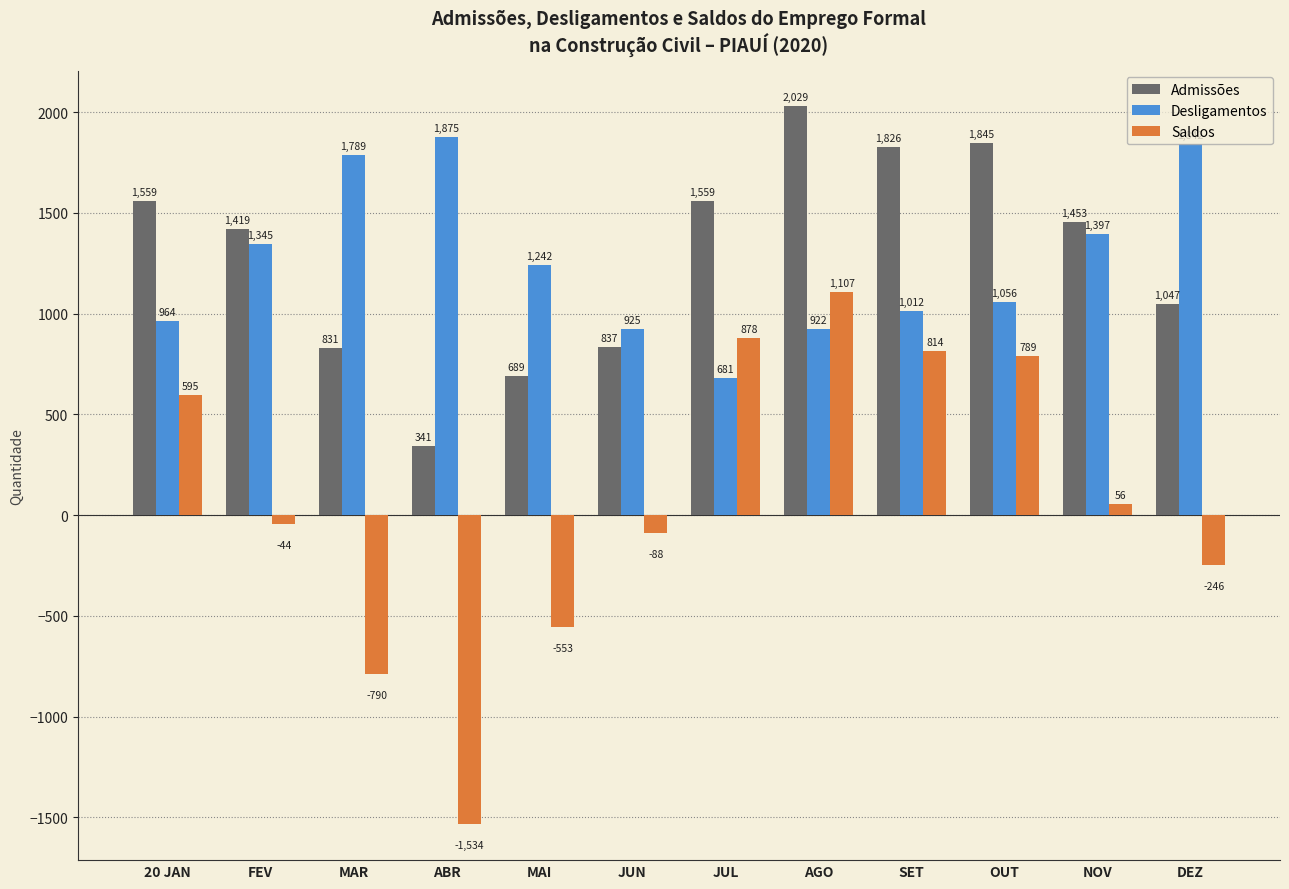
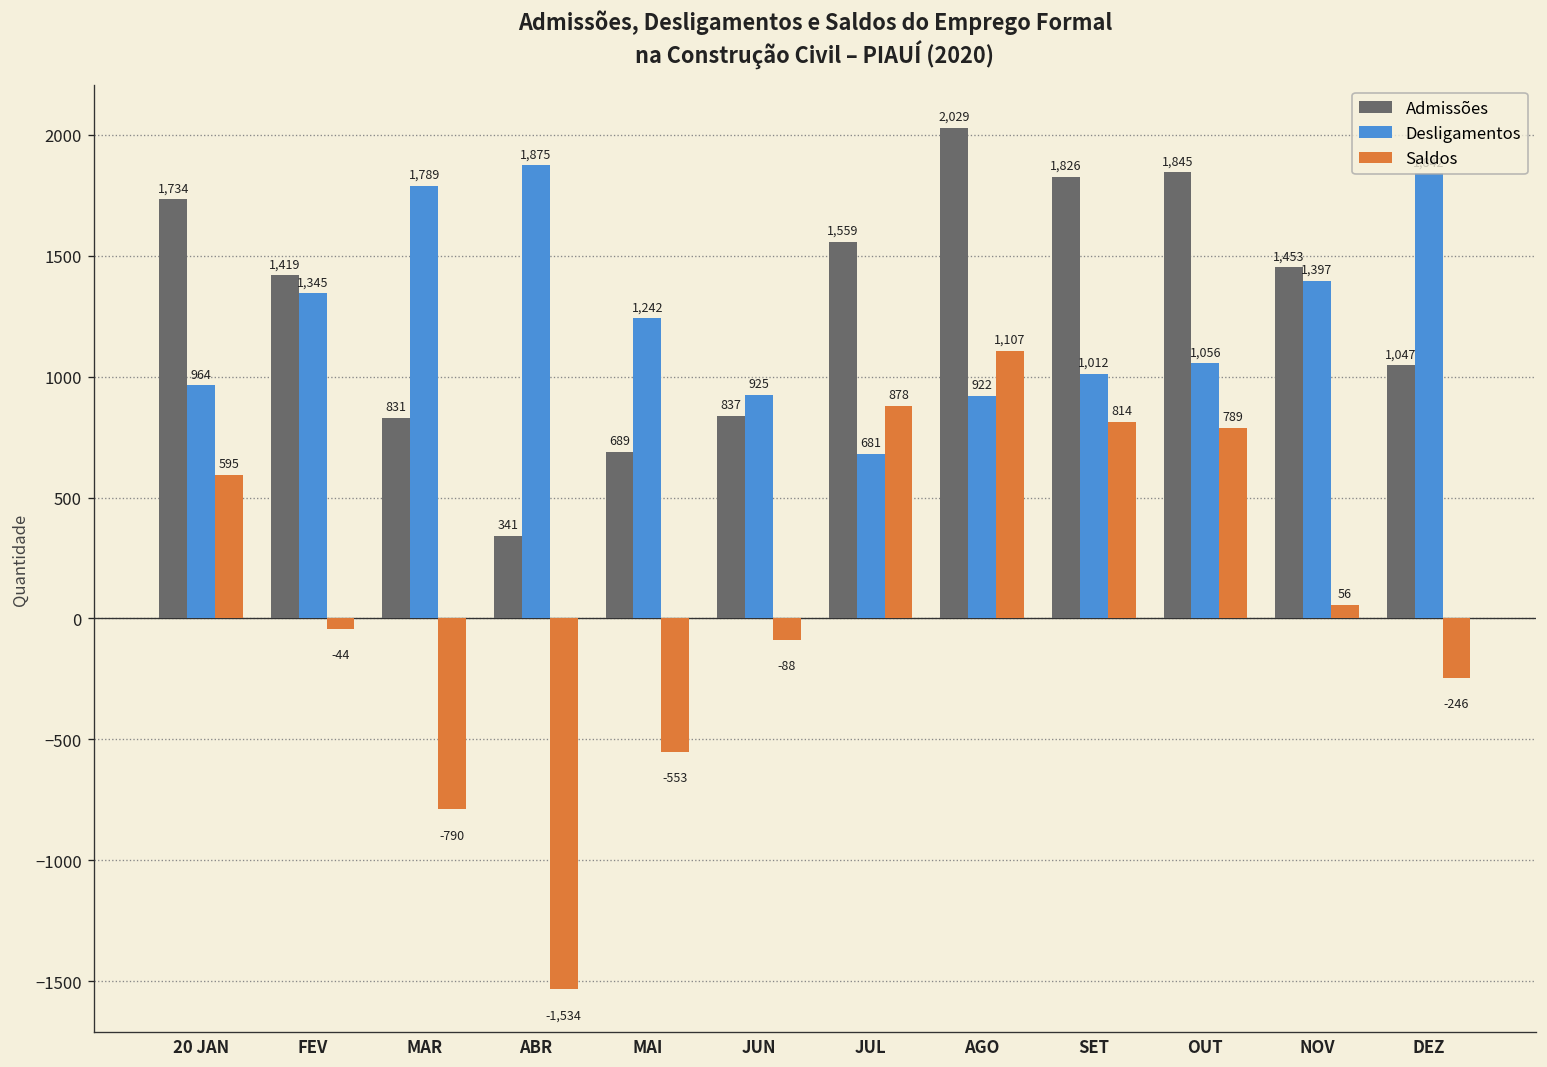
Admissões, 20 JAN: 1,559 -> 1,734
